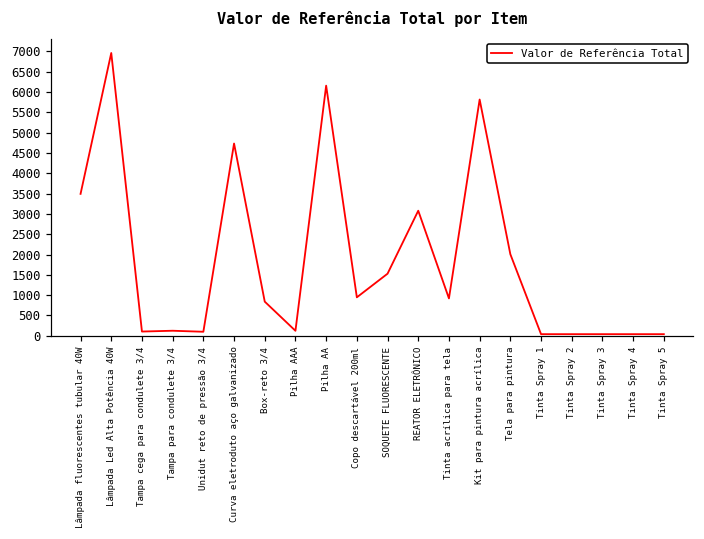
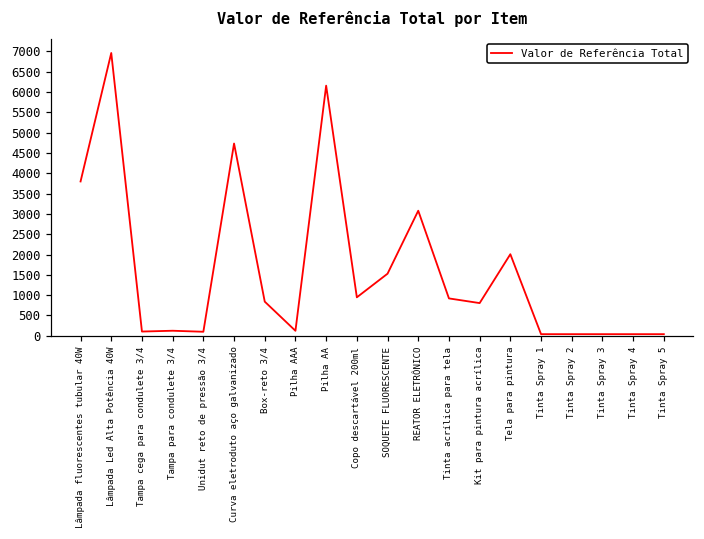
Lâmpada fluorescentes tubular 40W: 3500 -> 3800
Kit para pintura acrílica: 5800 -> 800
